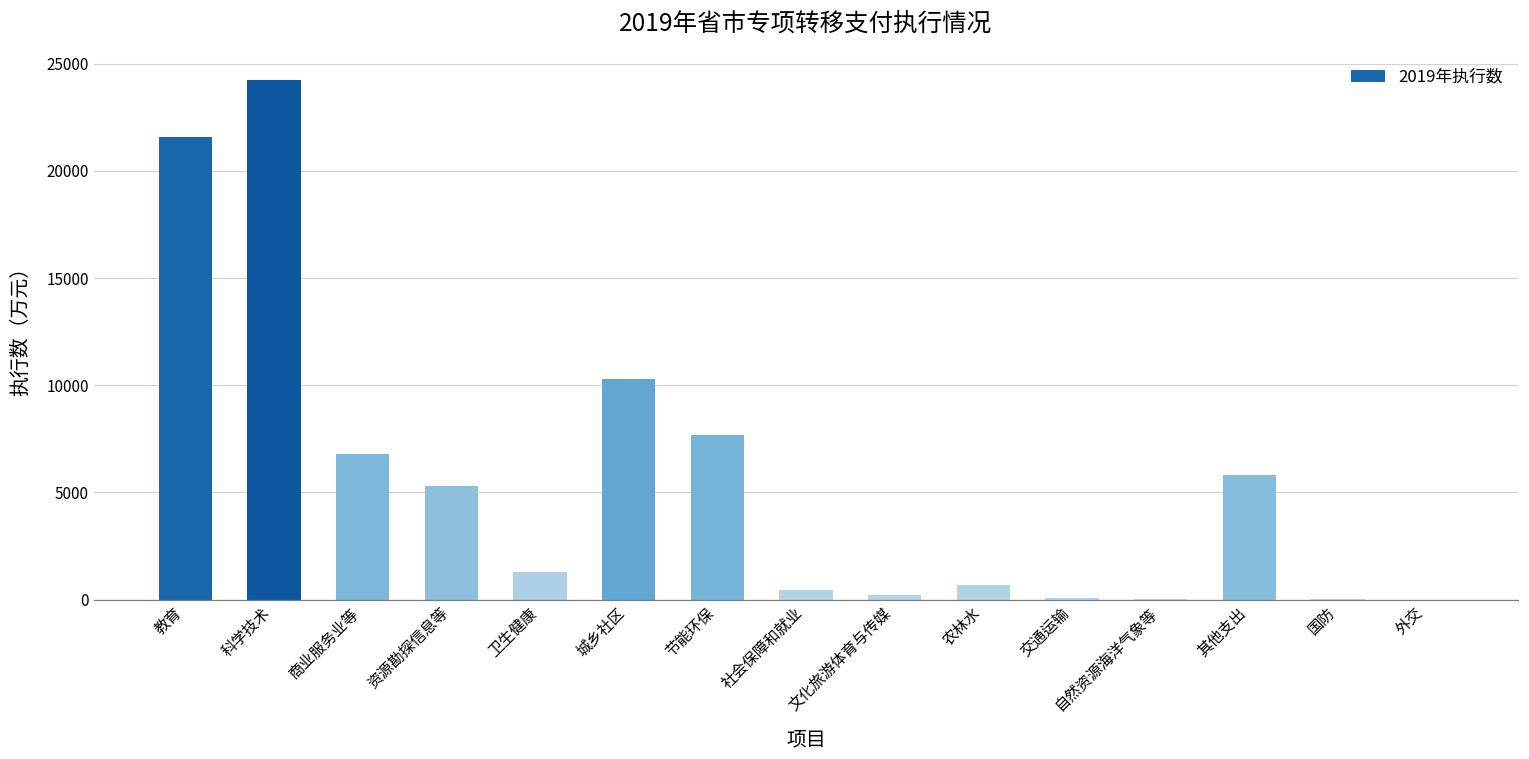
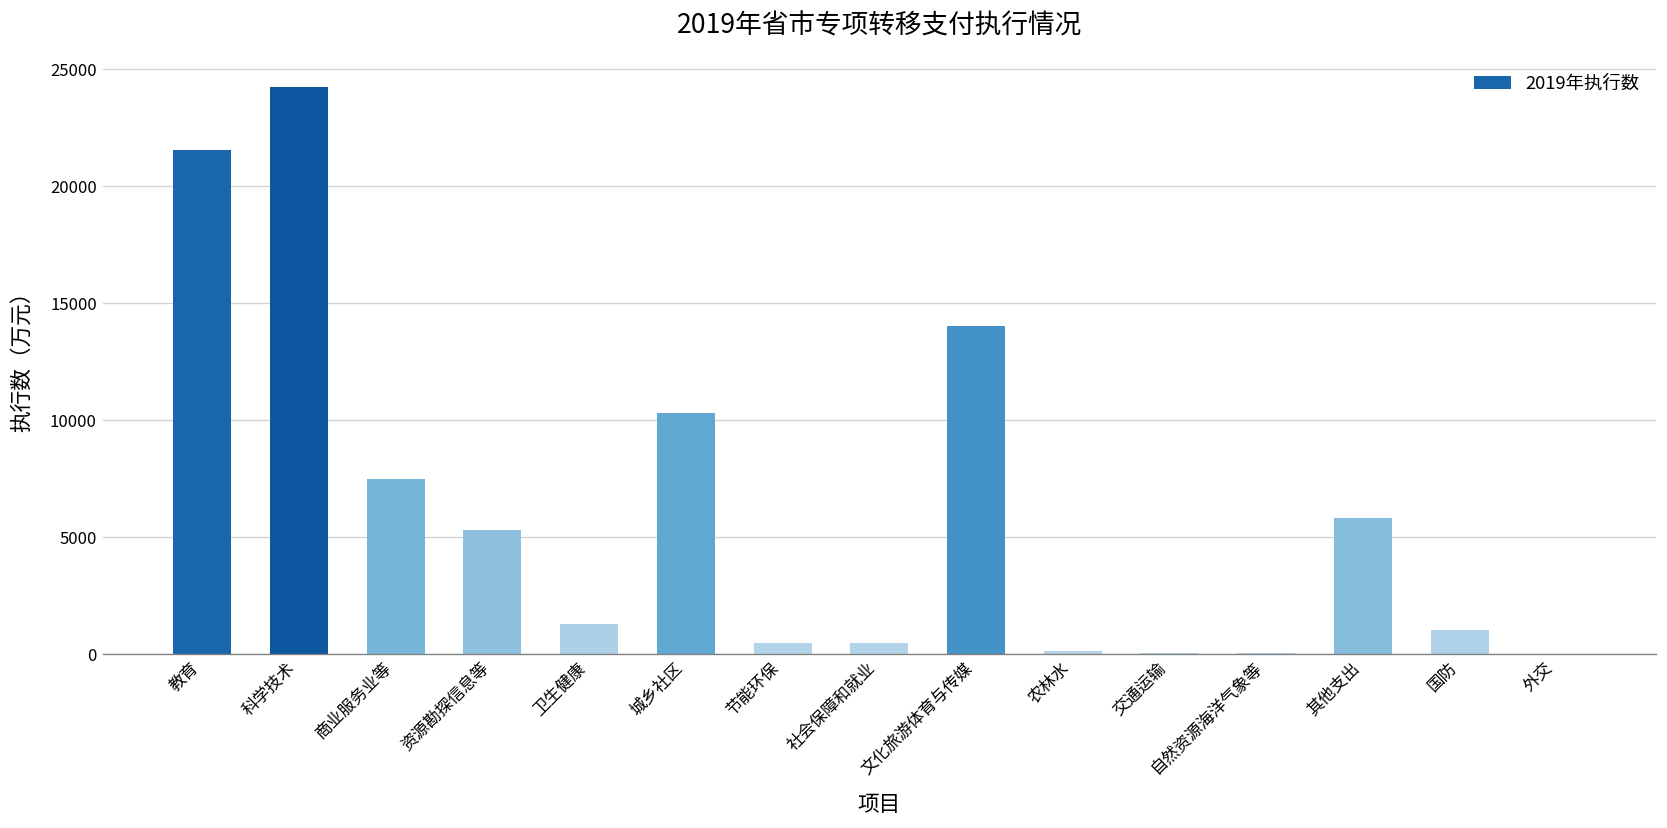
商业服务业等: 6800 -> 7500
节能环保: 7700 -> 500
文化旅游体育与传媒: 200 -> 14000
农林水: 700 -> 200
国防: 0 -> 1000
